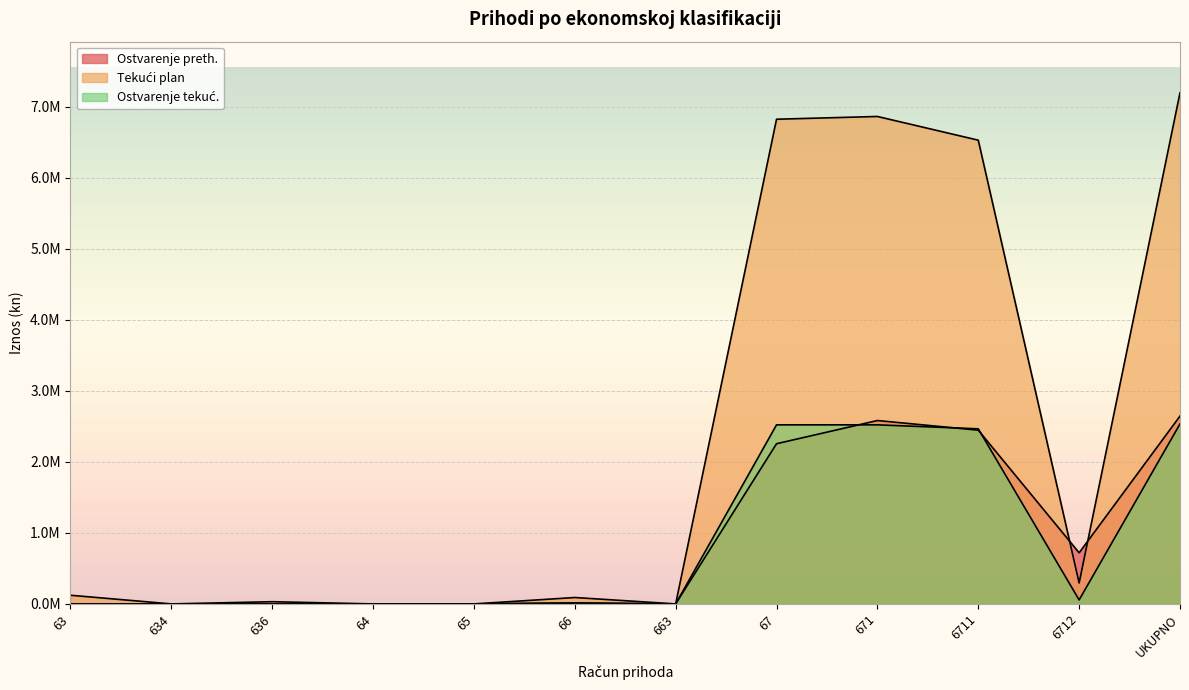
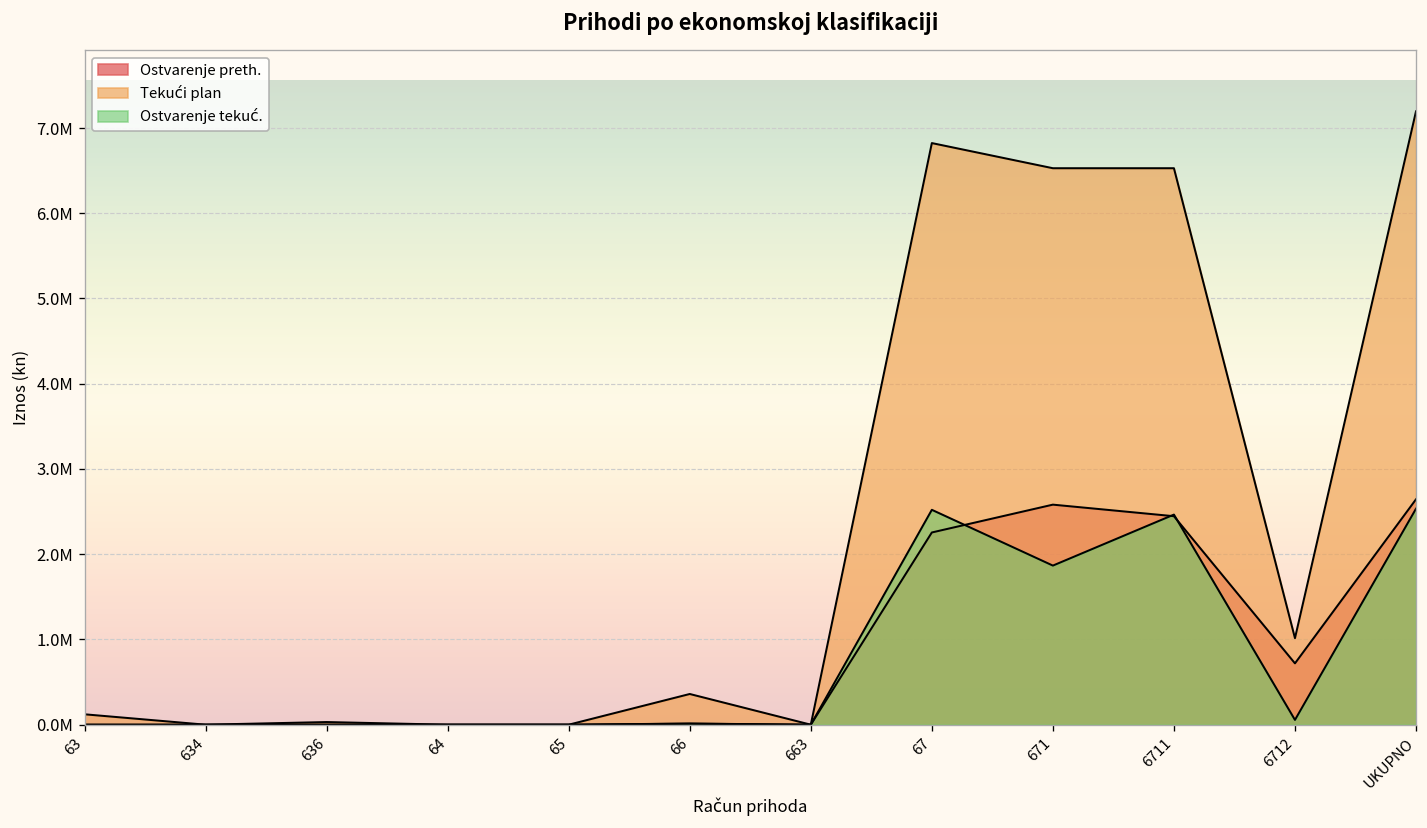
Tekući plan, 66: 100000 -> 400000
Tekući plan, 671: 6900000 -> 6500000
Ostvarenje tekuć., 671: 2500000 -> 1900000
Tekući plan, 6712: 300000 -> 1000000
